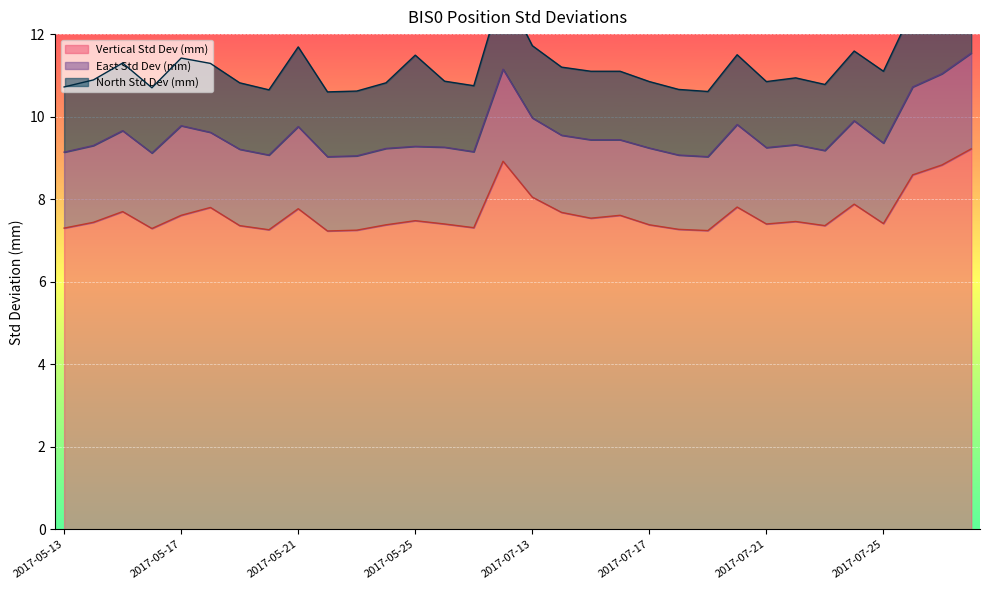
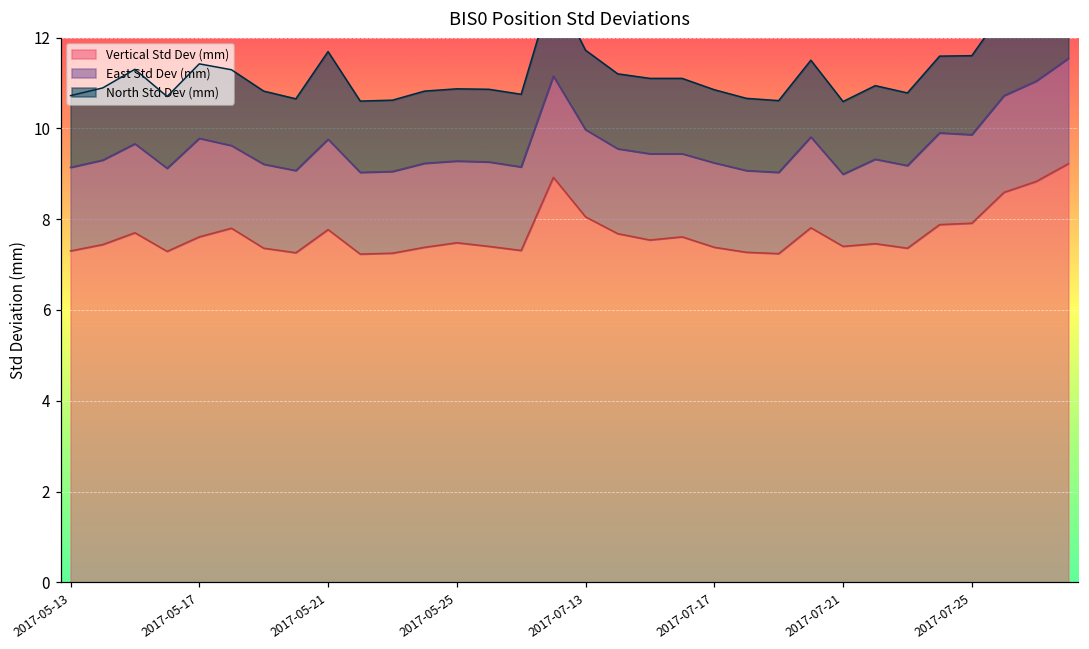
North Std Dev (mm), 2017-05-25: 2.2 -> 1.6
East Std Dev (mm), 2017-07-21: 1.8 -> 1.6
Vertical Std Dev (mm), 2017-07-25: 7.4 -> 7.9
